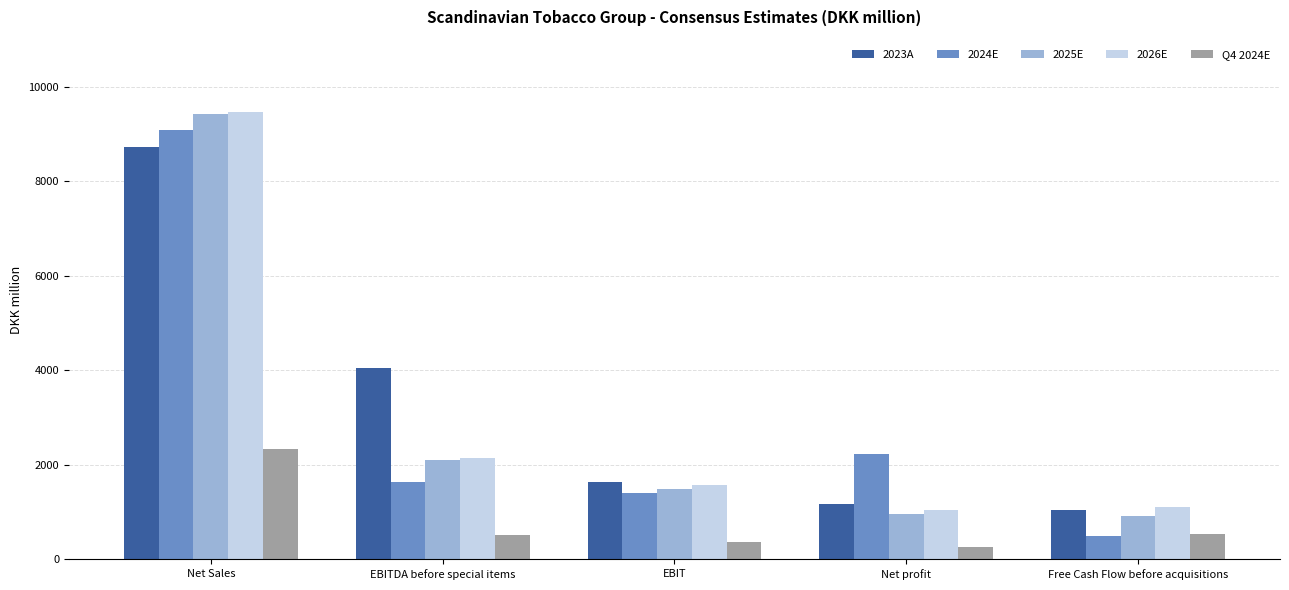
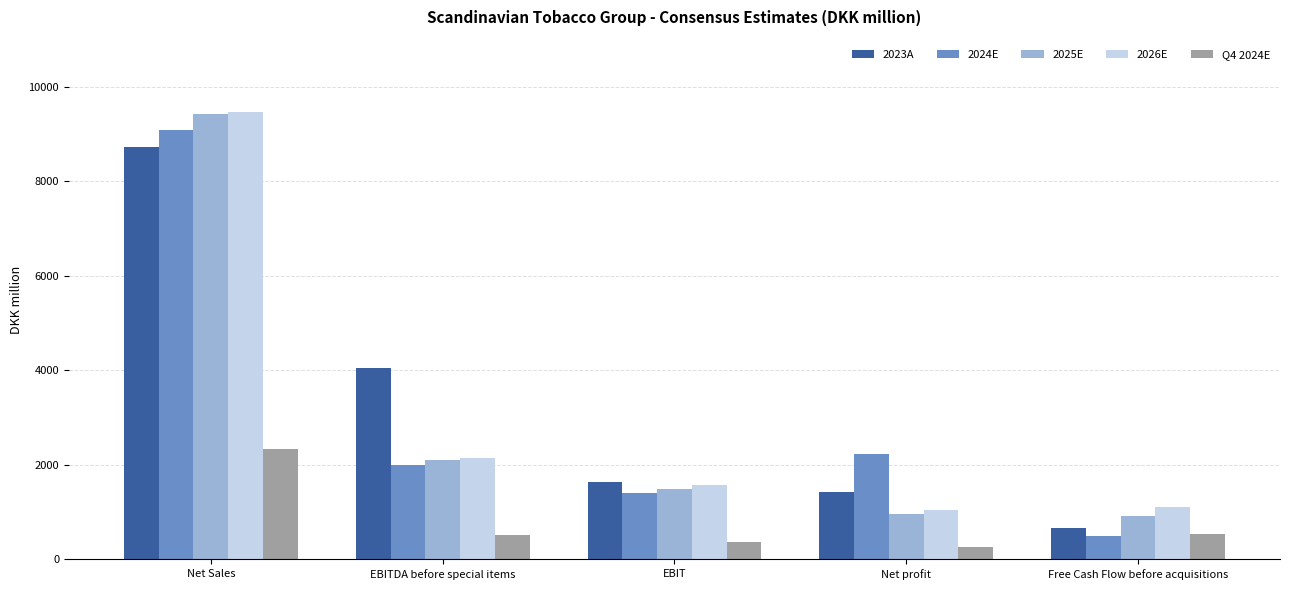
2024E, EBITDA before special items: 1600 -> 2000
2023A, Net profit: 1200 -> 1400
2023A, Free Cash Flow before acquisitions: 1100 -> 700
